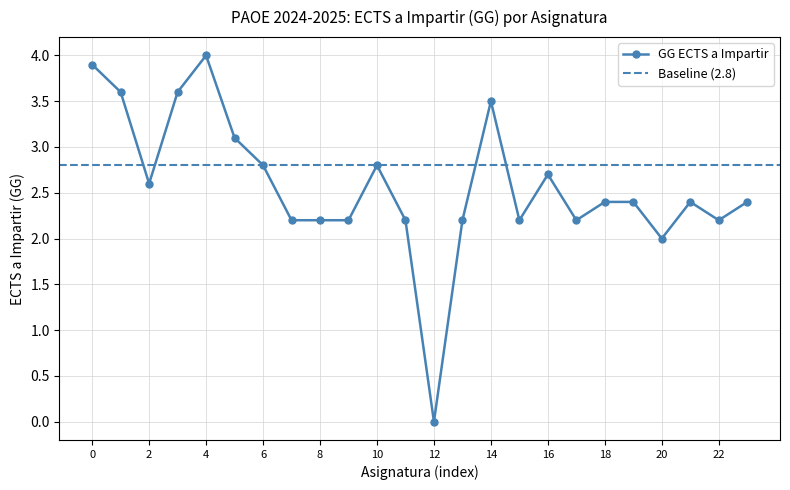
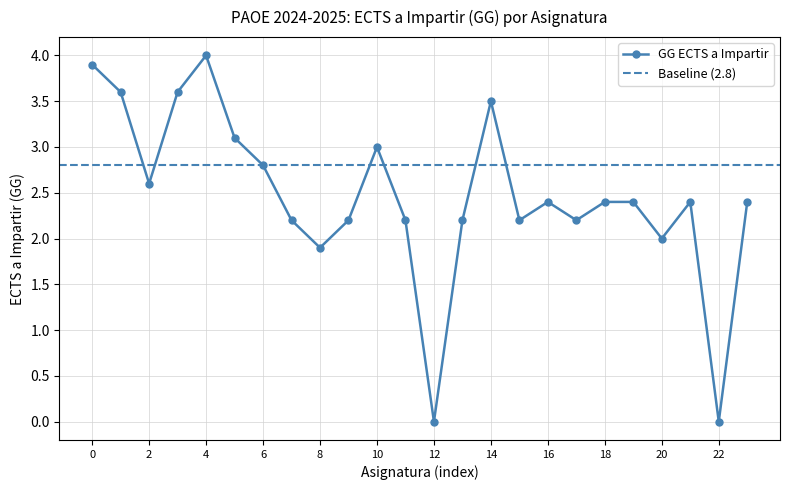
8: 2.2 -> 1.9
10: 2.8 -> 3.0
16: 2.7 -> 2.4
22: 2.2 -> 0.0
